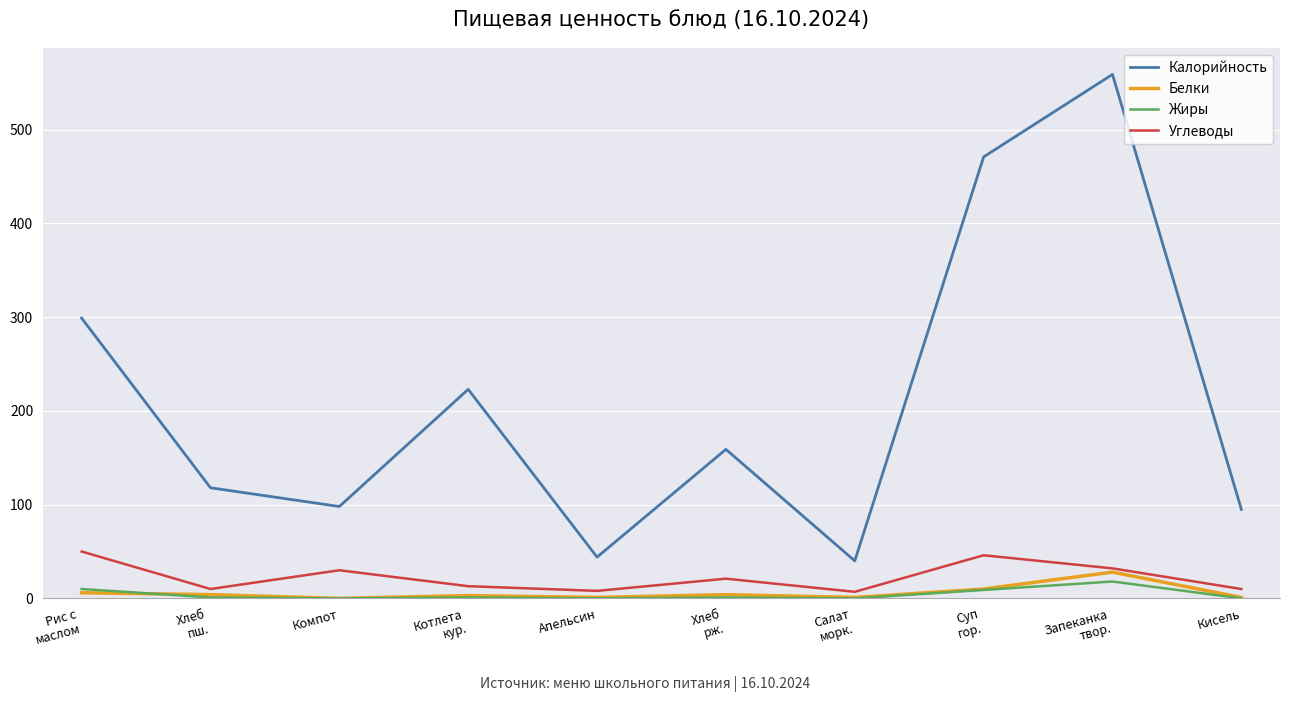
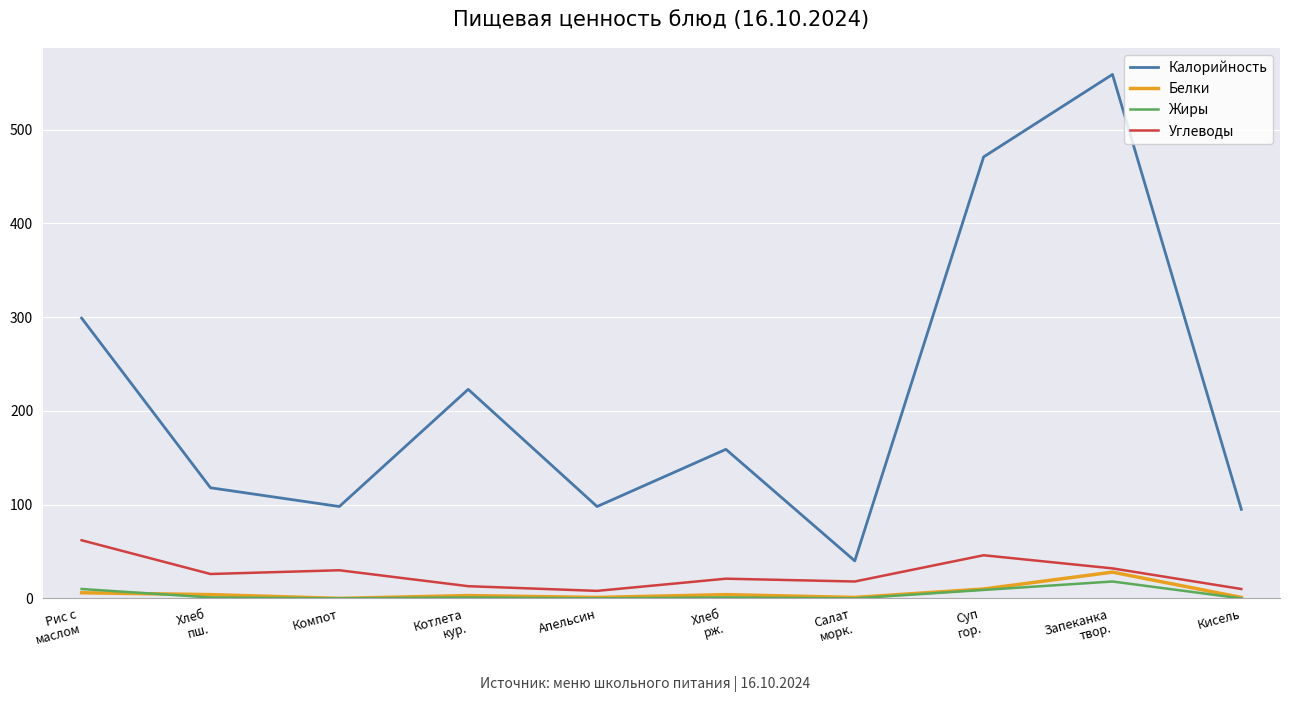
Углеводы, Рис с маслом: 50 -> 60
Углеводы, Хлеб пш.: 10 -> 30
Калорийность, Апельсин: 40 -> 100
Углеводы, Салат морк.: 10 -> 20
